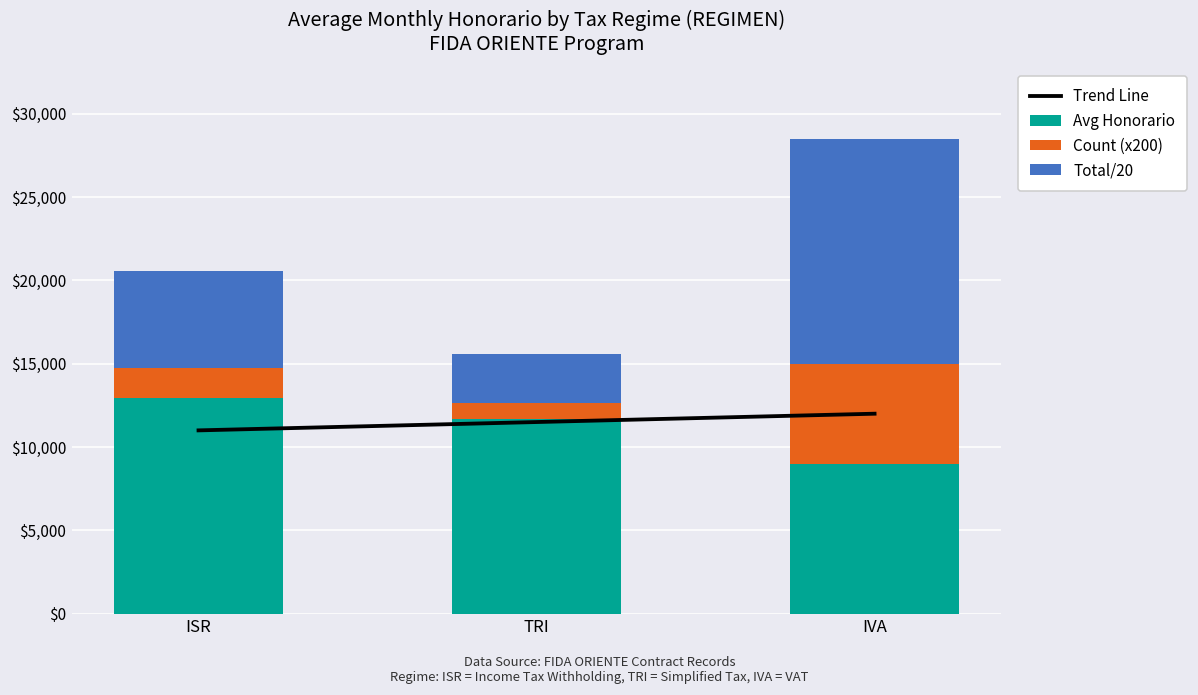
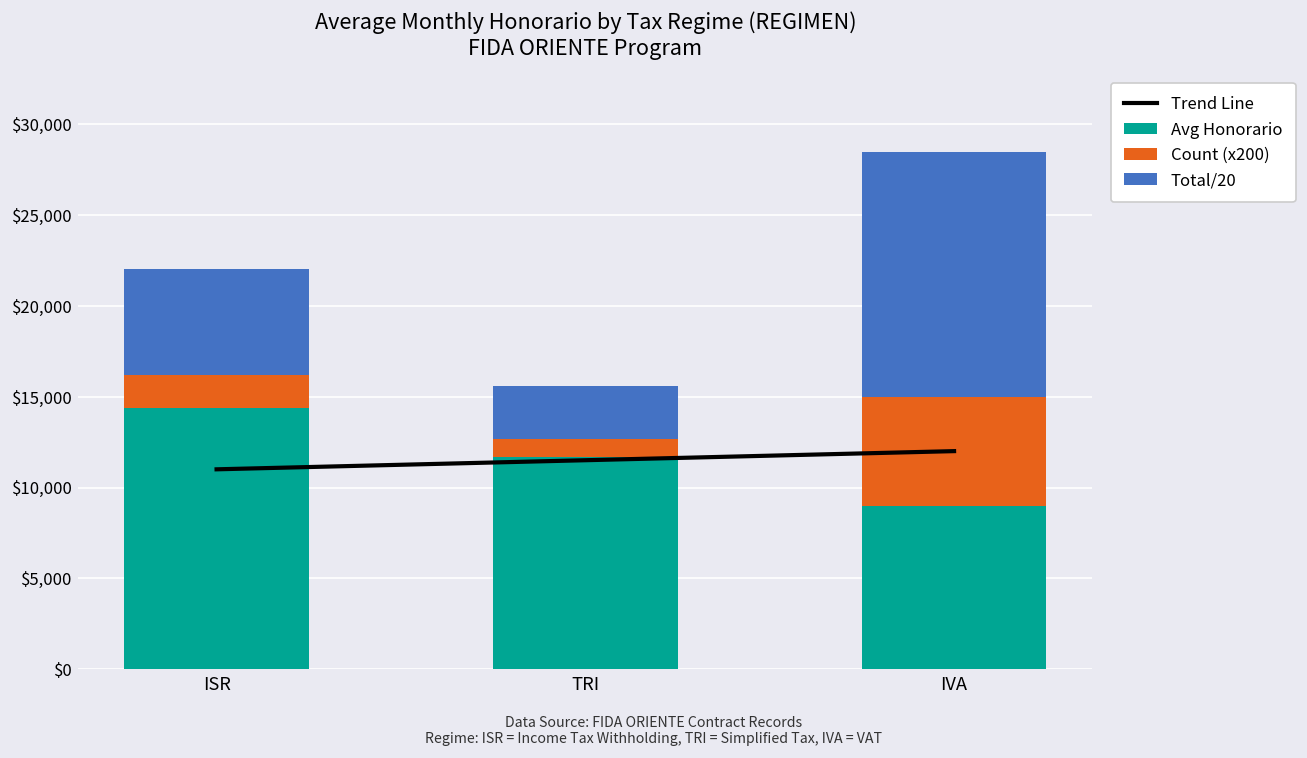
Avg Honorario, ISR: $12,900 -> $14,400
